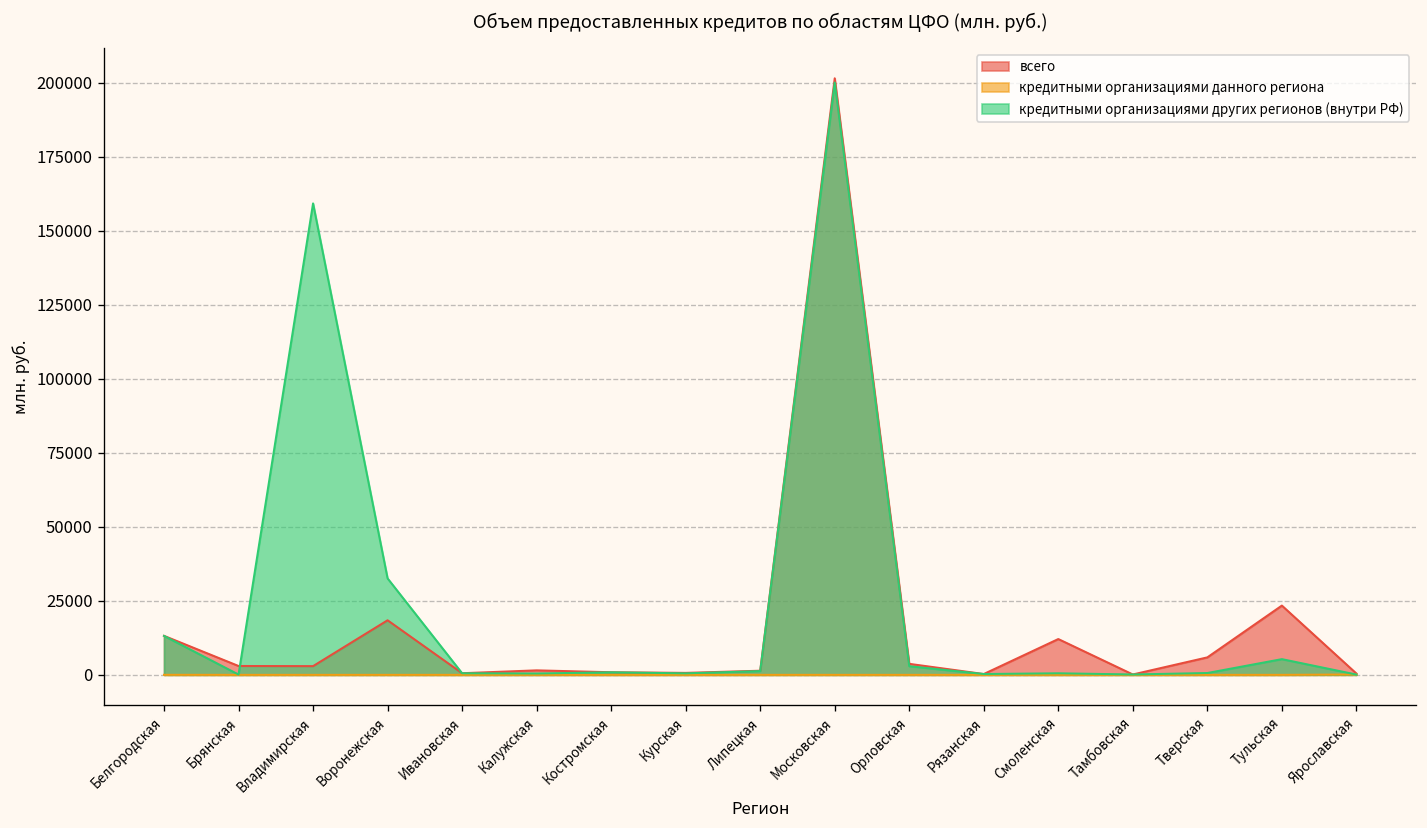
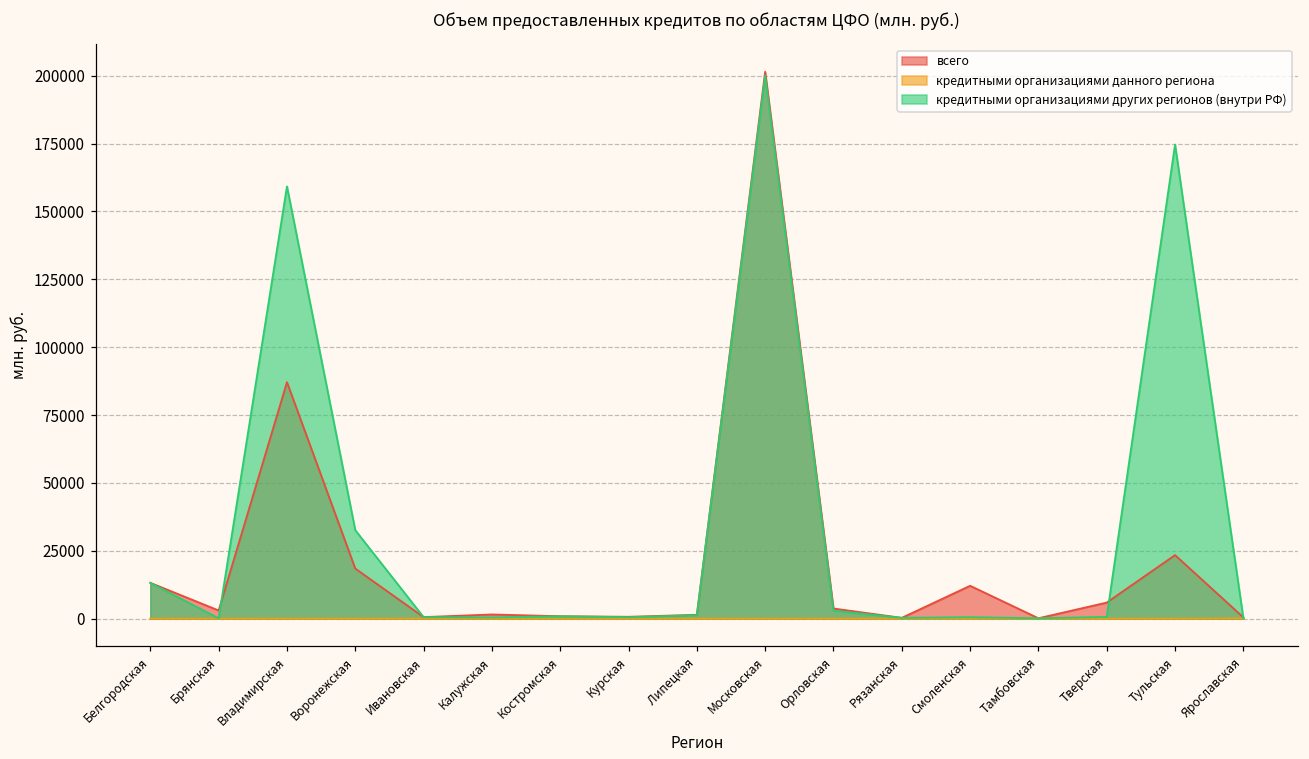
всего, Владимирская: 3000 -> 87000
кредитными организациями других регионов (внутри РФ), Тульская: 5000 -> 175000
